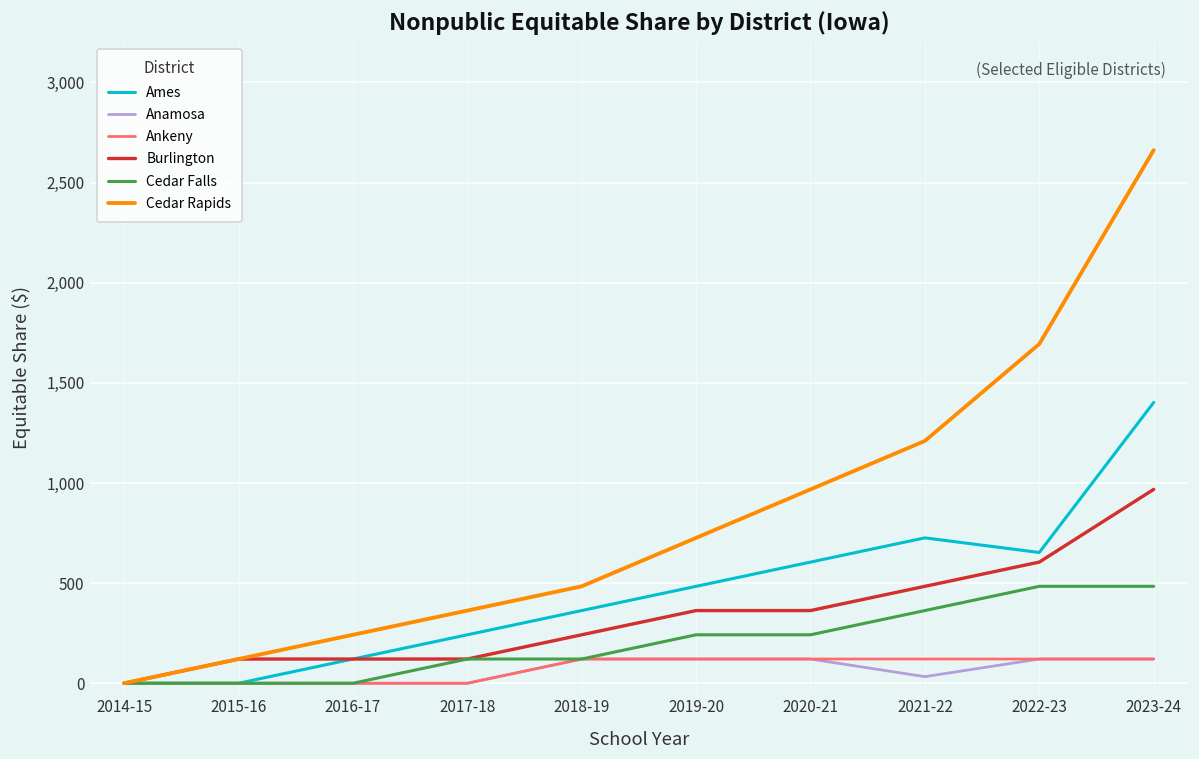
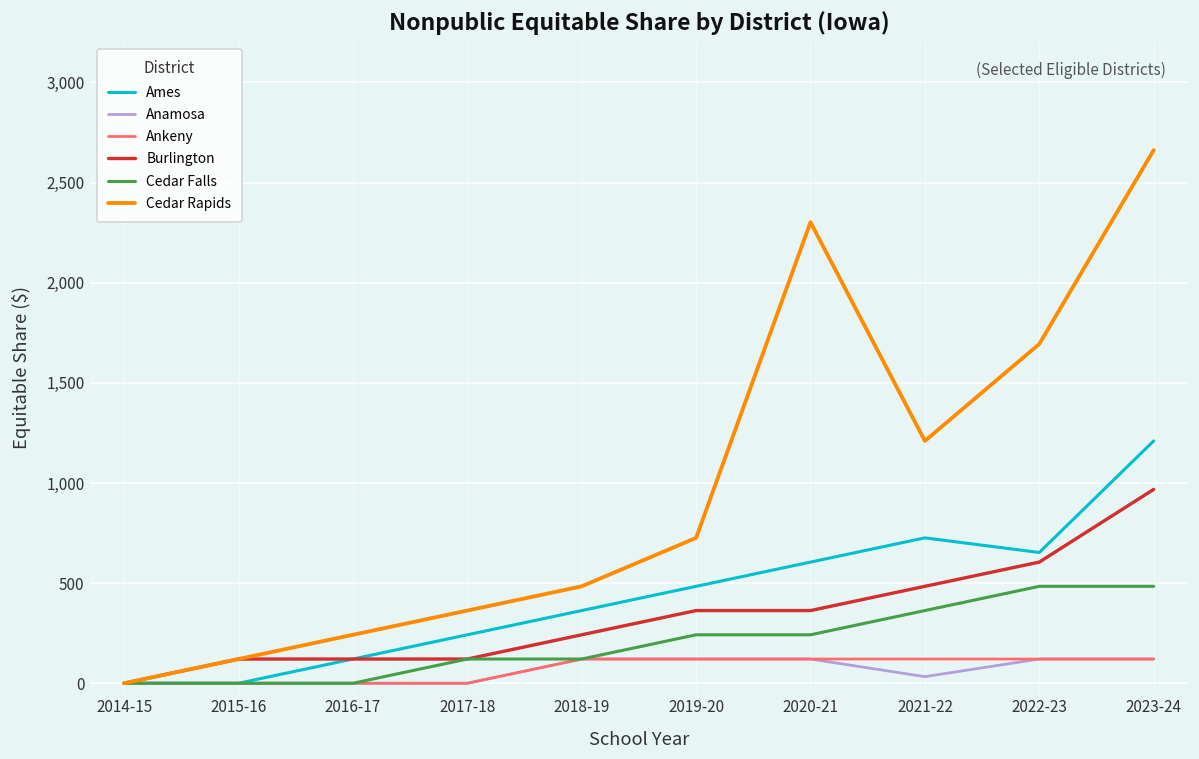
Cedar Rapids, 2020-21: 970 -> 2,300
Ames, 2023-24: 1,400 -> 1,210
